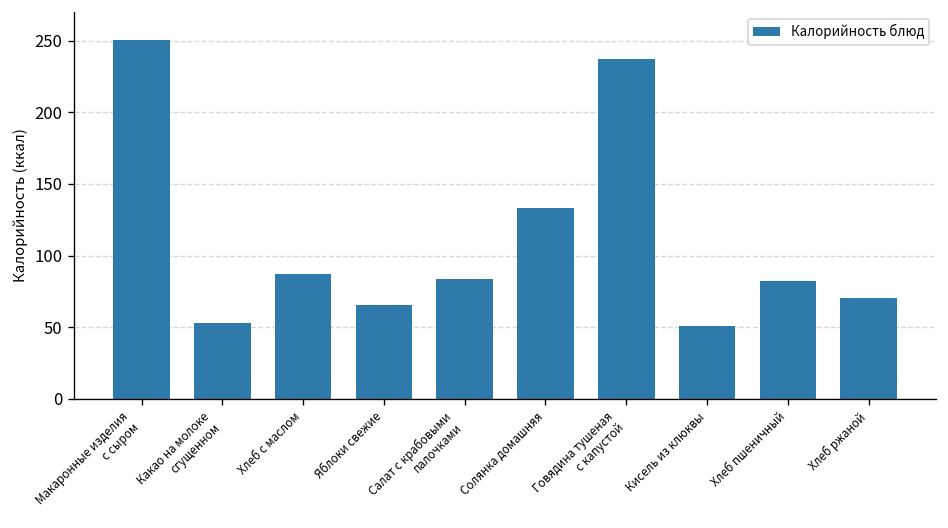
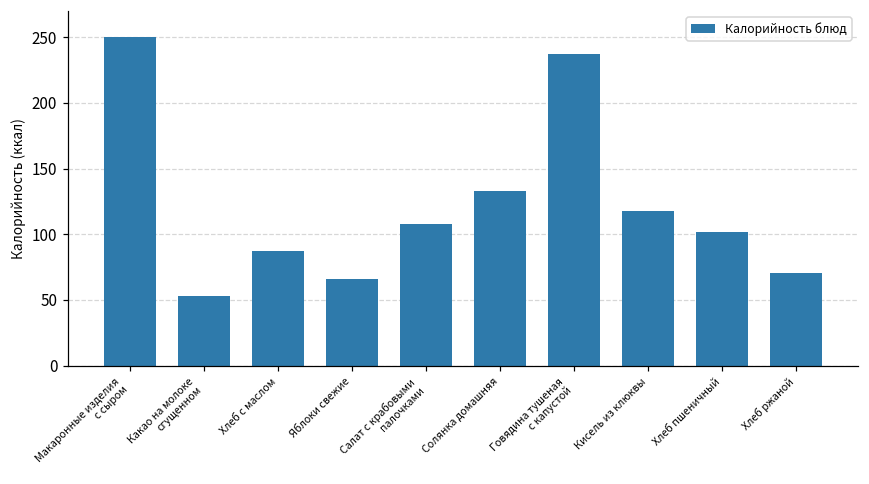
Салат с крабовыми палочками: 84 -> 108
Кисель из клюквы: 51 -> 118
Хлеб пшеничный: 82 -> 102
